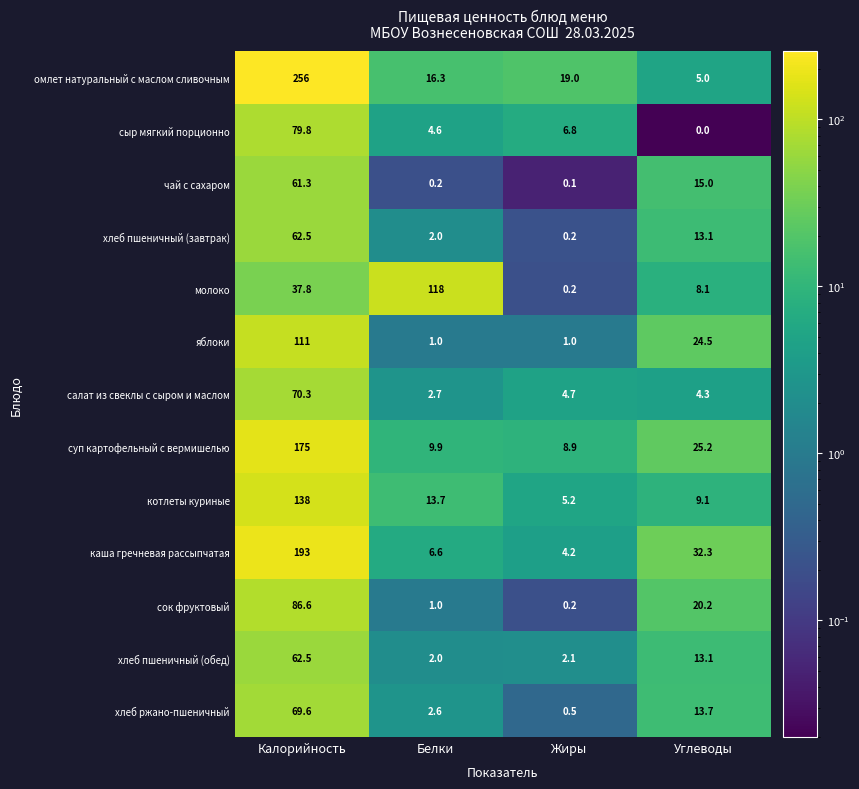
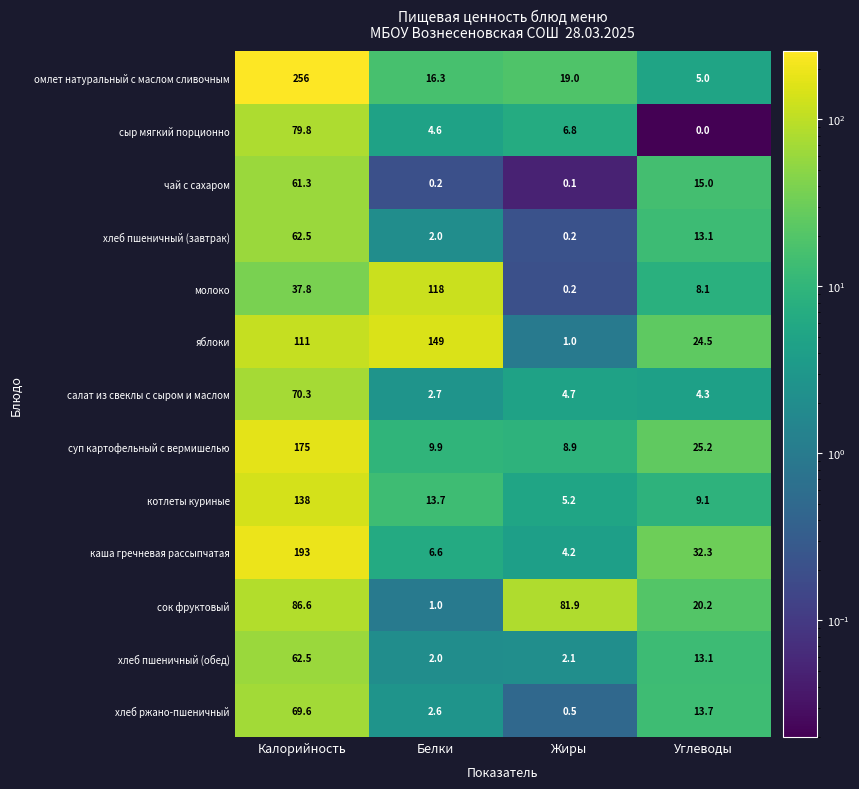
яблоки, Белки: 1.0 -> 149
сок фруктовый, Жиры: 0.2 -> 81.9
